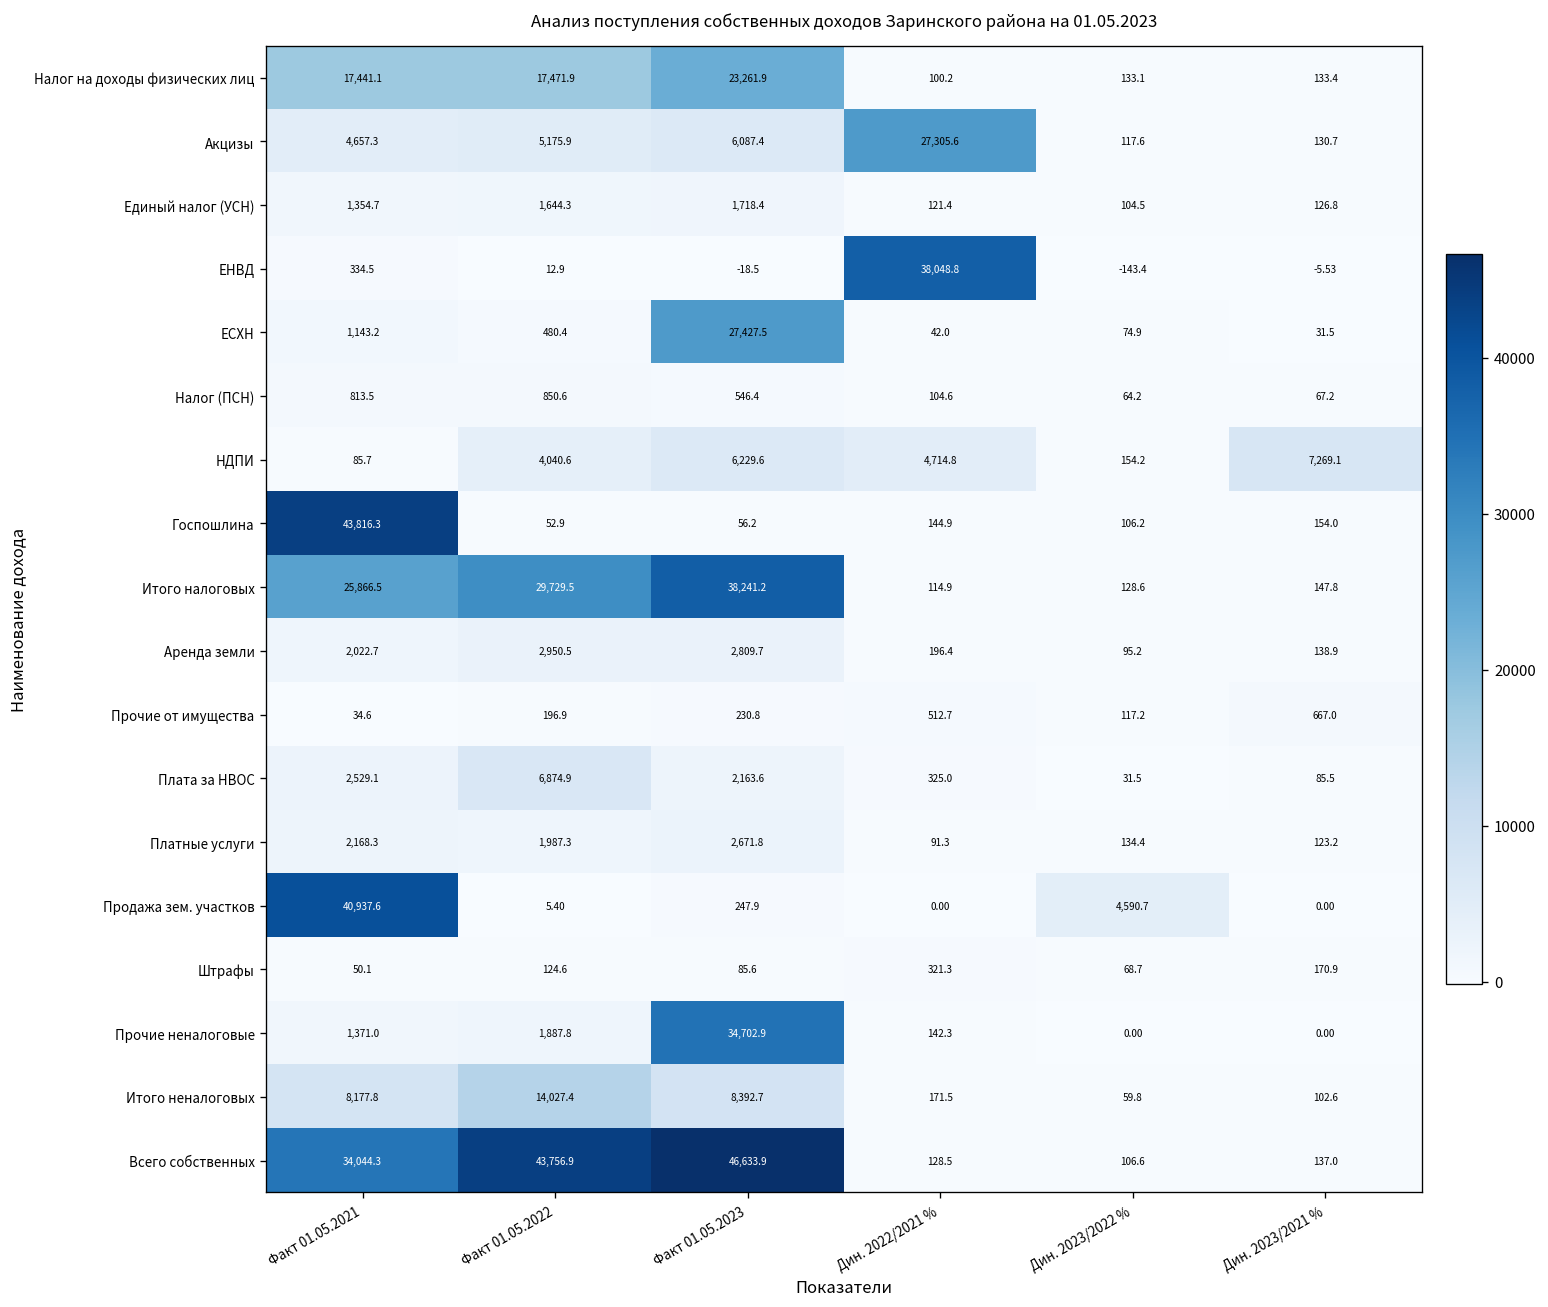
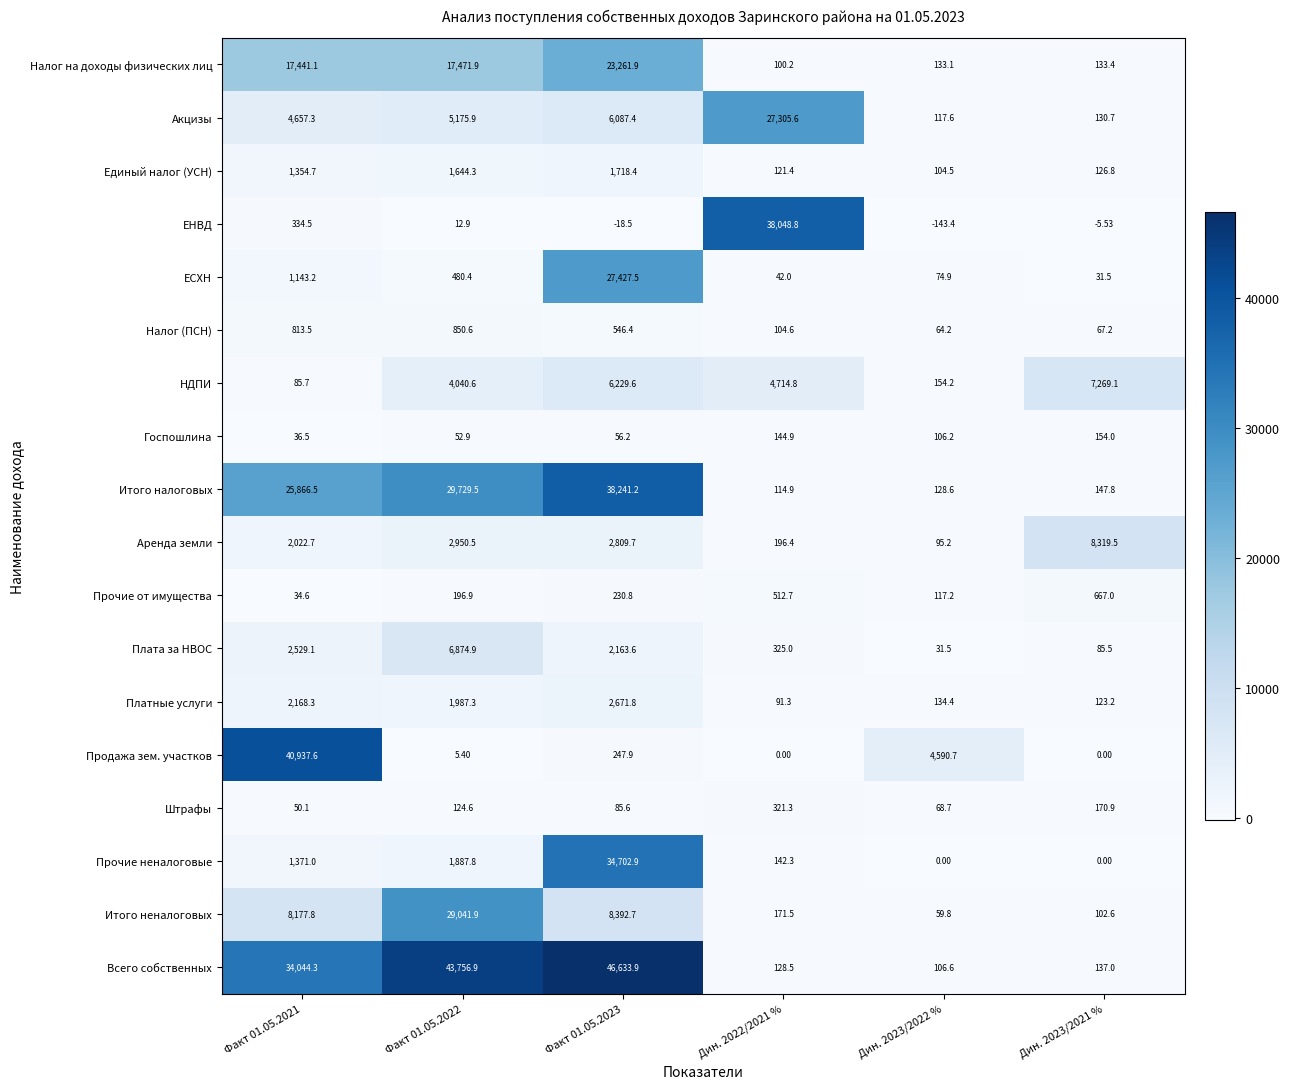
Госпошлина, Факт 01.05.2021: 43,816.3 -> 36.5
Аренда земли, Дин. 2023/2021 %: 138.9 -> 8,319.5
Итого неналоговых, Факт 01.05.2022: 14,027.4 -> 29,041.9
